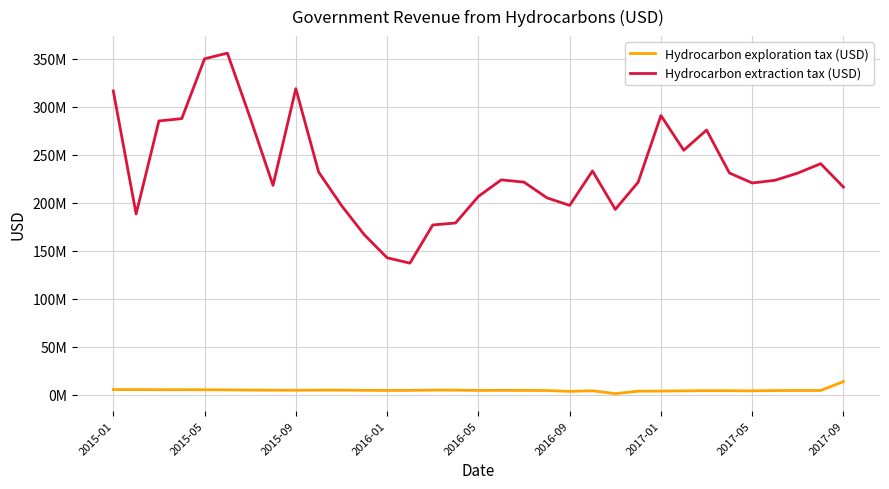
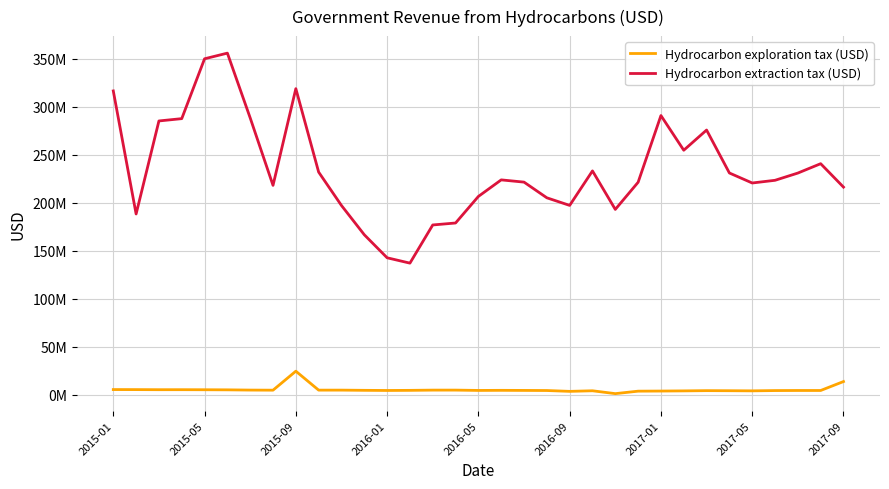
Hydrocarbon exploration tax (USD), 2015-09: 0 -> 20000000
